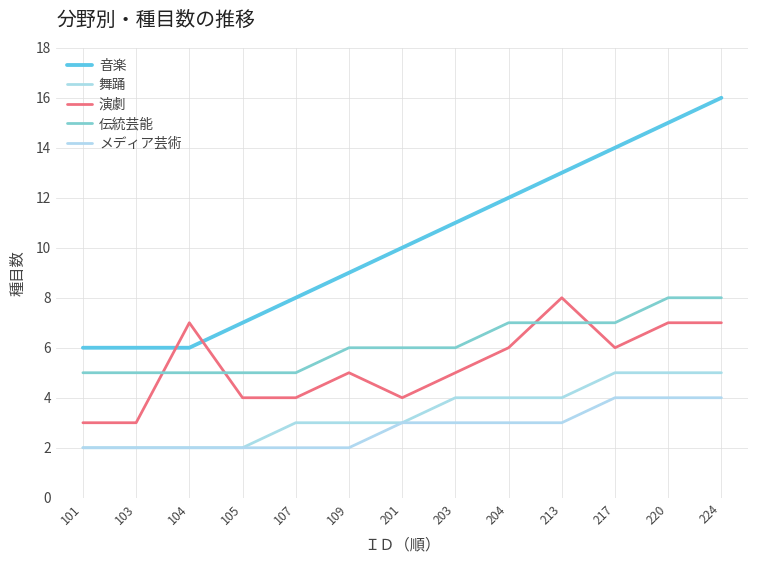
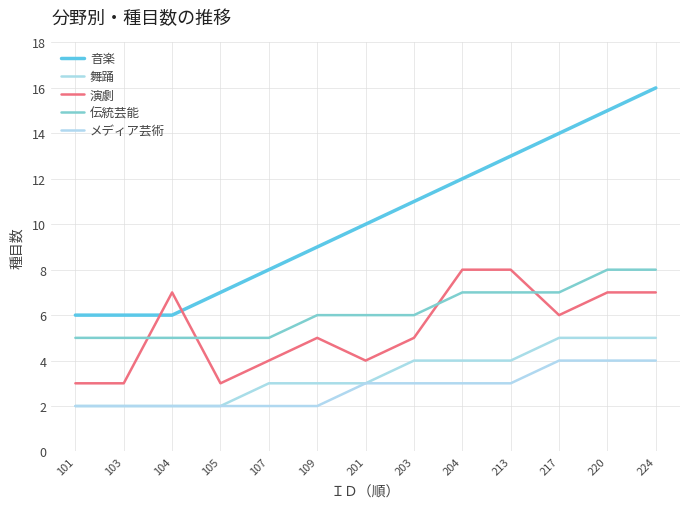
演劇, 105: 4 -> 3
演劇, 204: 6 -> 8
